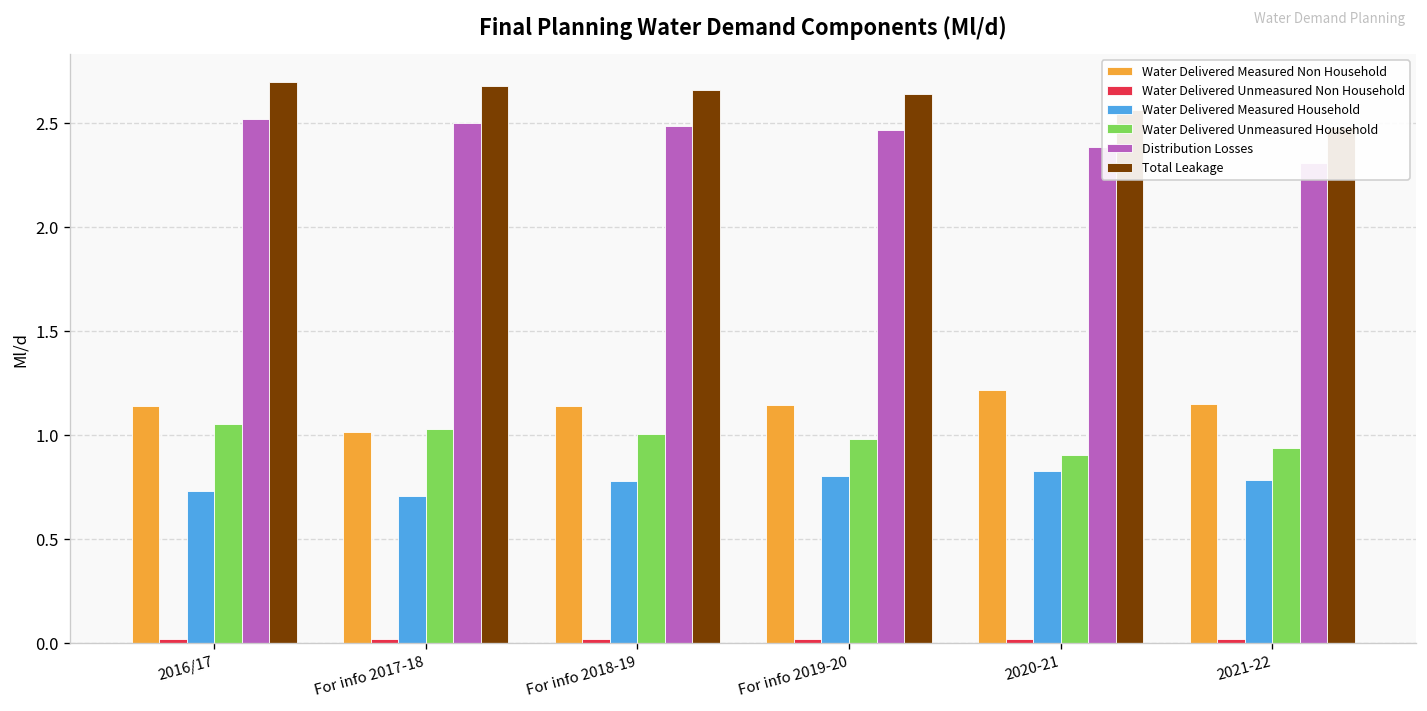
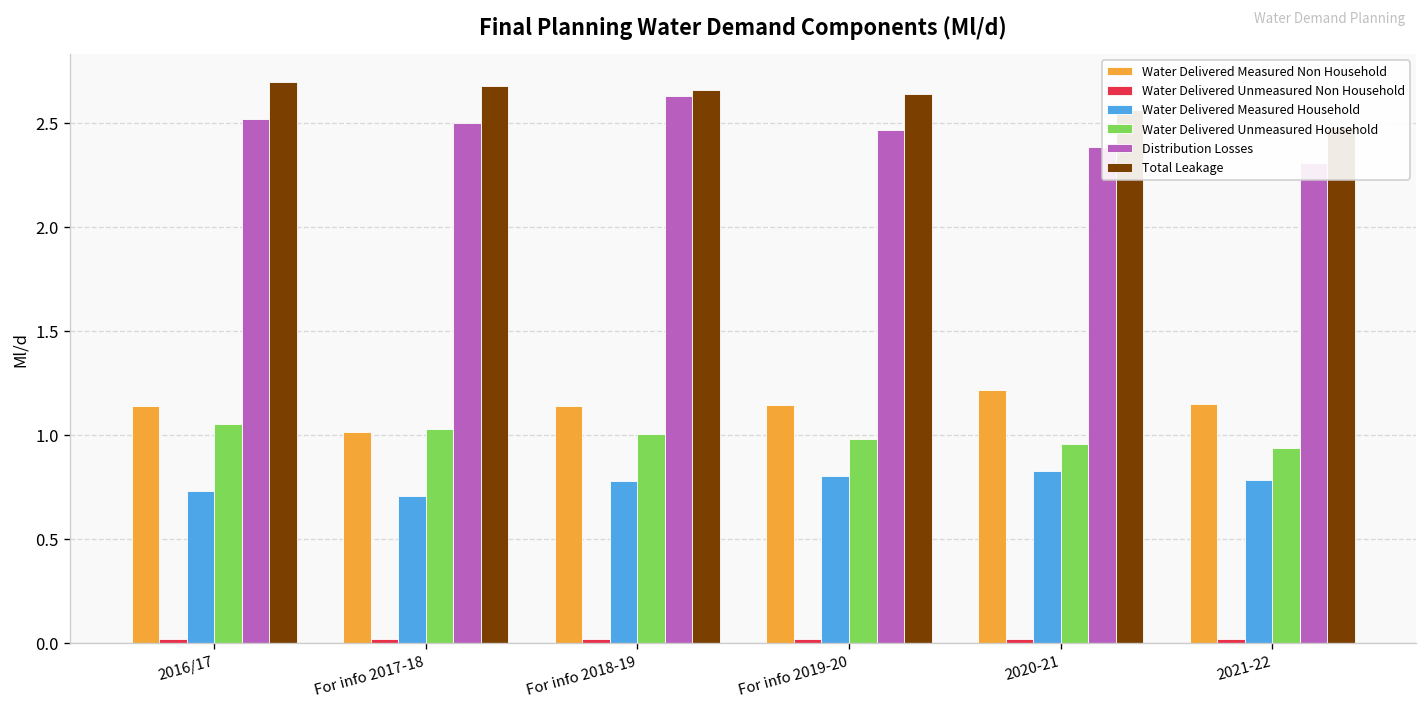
Distribution Losses, For info 2018-19: 2.48 -> 2.63
Water Delivered Unmeasured Household, 2020-21: 0.90 -> 0.96
